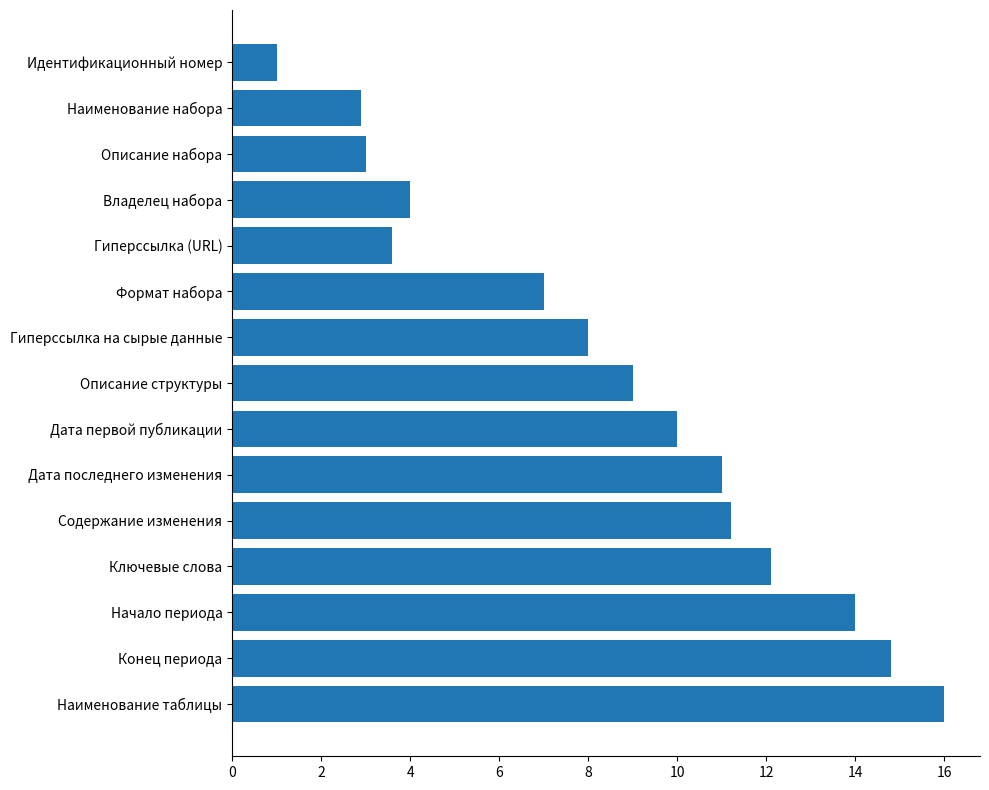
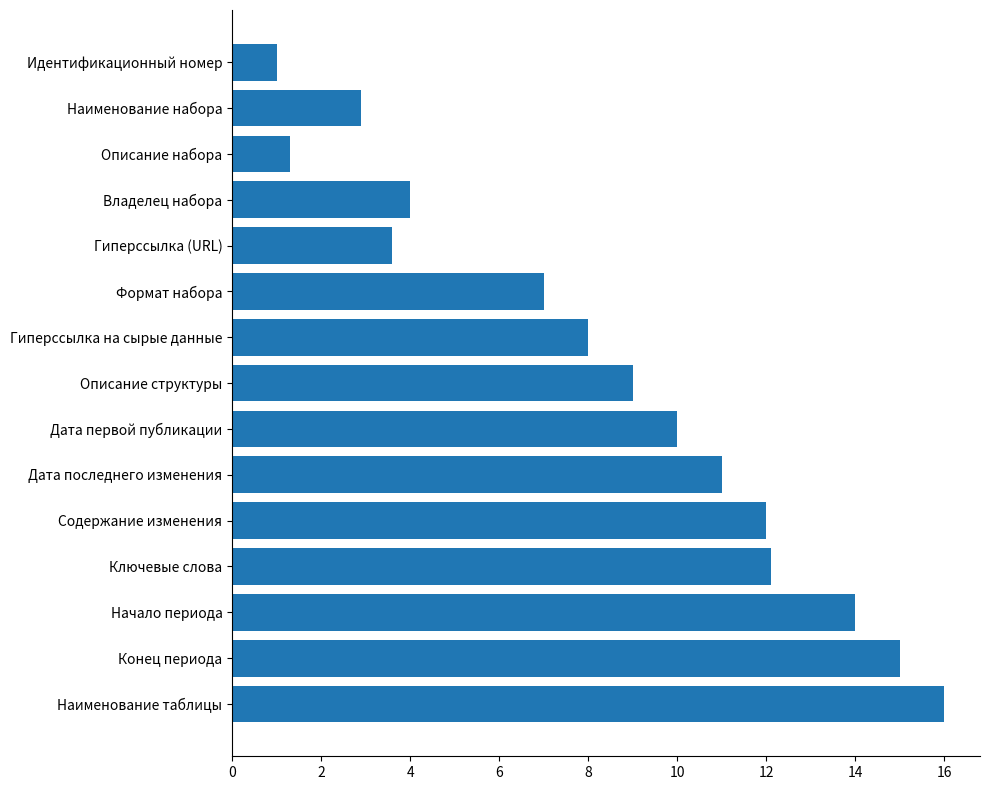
Описание набора: 3.0 -> 1.3
Содержание изменения: 11.2 -> 12.0
Конец периода: 14.8 -> 15.0
